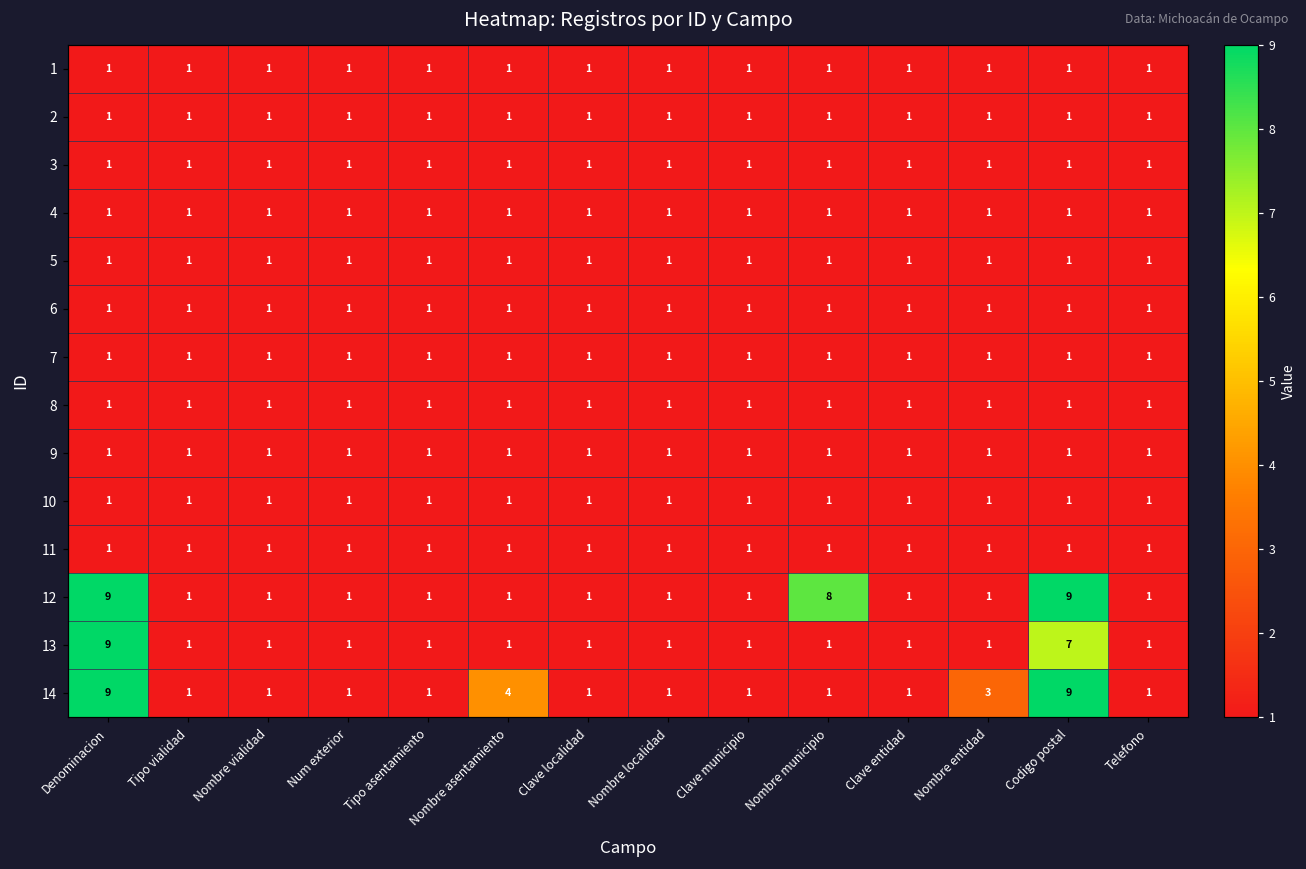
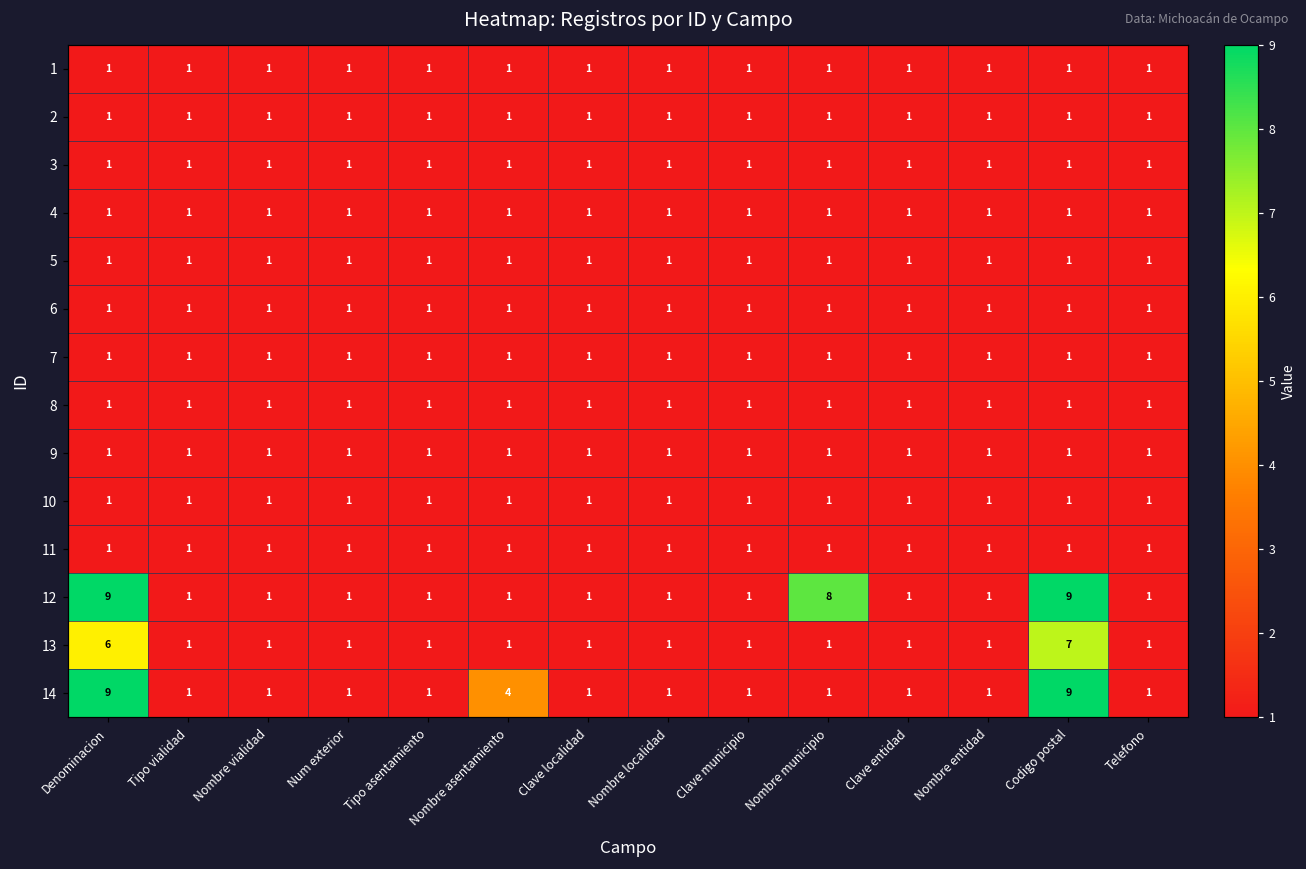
13, Denominacion: 9 -> 6
14, Nombre entidad: 3 -> 1
